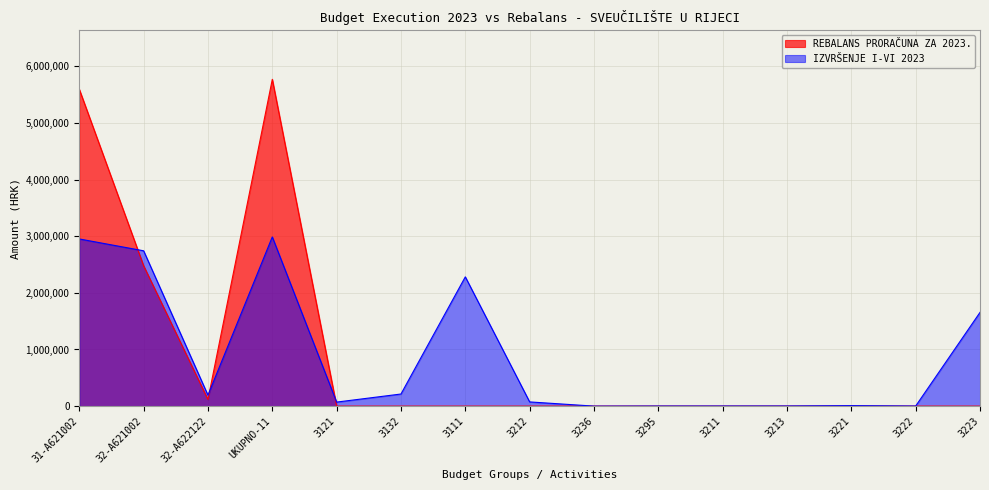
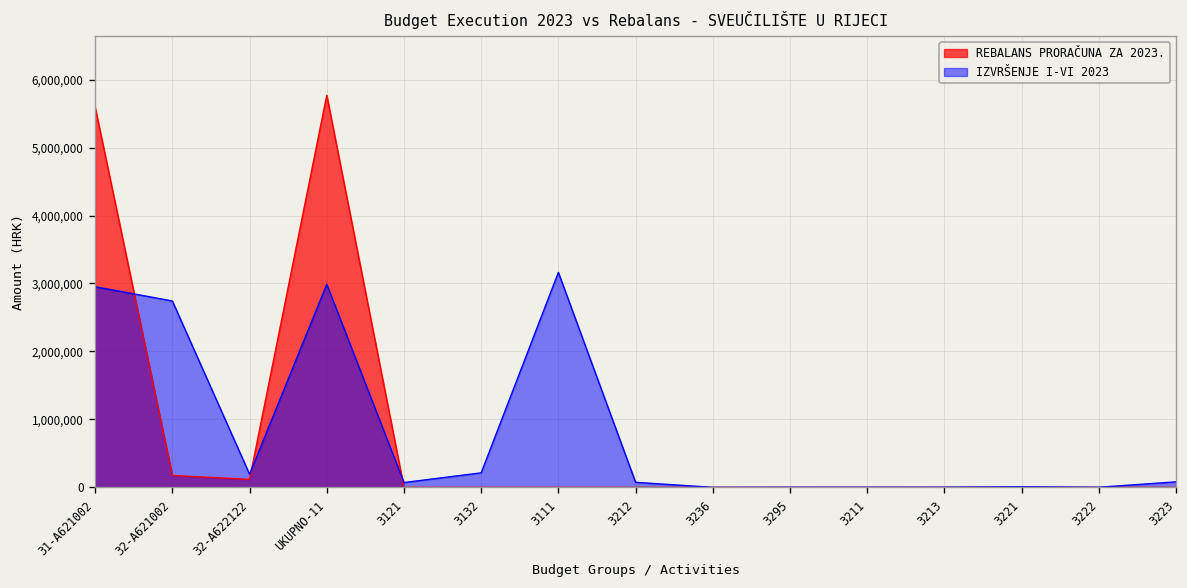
REBALANS PRORAČUNA ZA 2023., 32-A621002: 2,500,000 -> 200,000
IZVRŠENJE I-VI 2023, 3111: 2,300,000 -> 3,200,000
IZVRŠENJE I-VI 2023, 3223: 1,700,000 -> 100,000
